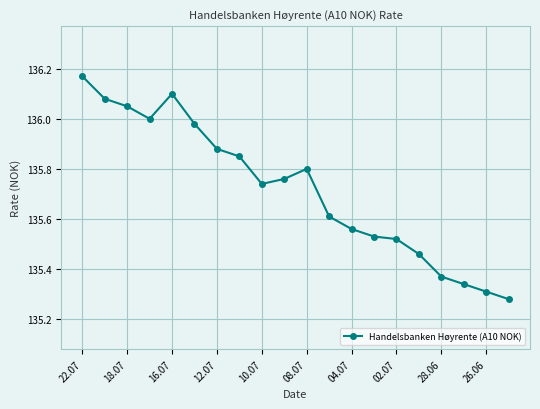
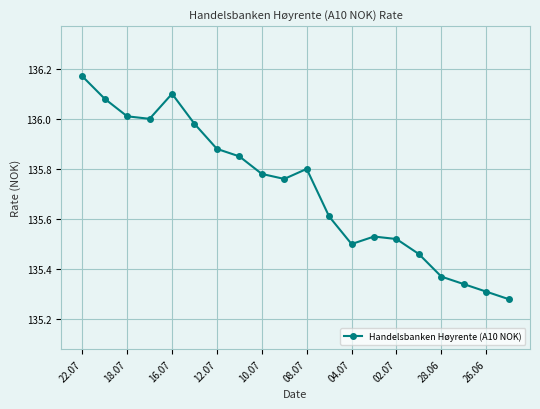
18.07: 136.05 -> 136.01
10.07: 135.74 -> 135.78
04.07: 135.56 -> 135.50
